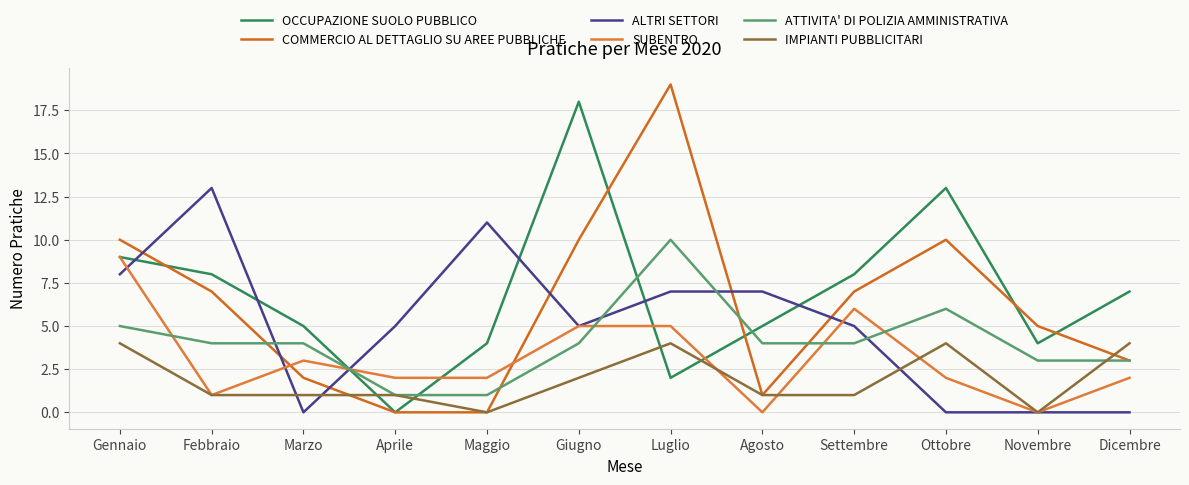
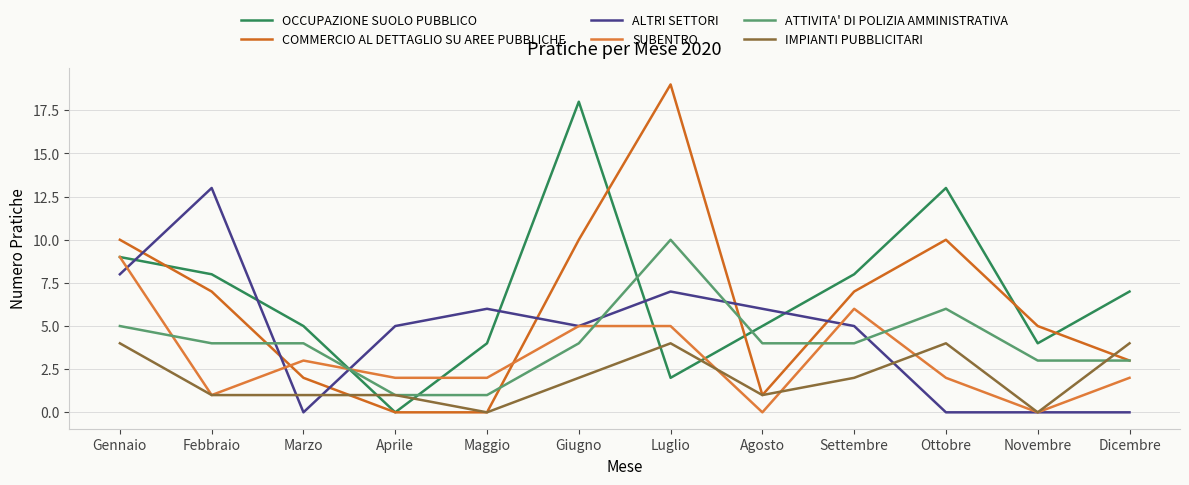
ALTRI SETTORI, Maggio: 11 -> 6
ALTRI SETTORI, Agosto: 7 -> 6
IMPIANTI PUBBLICITARI, Settembre: 1 -> 2
